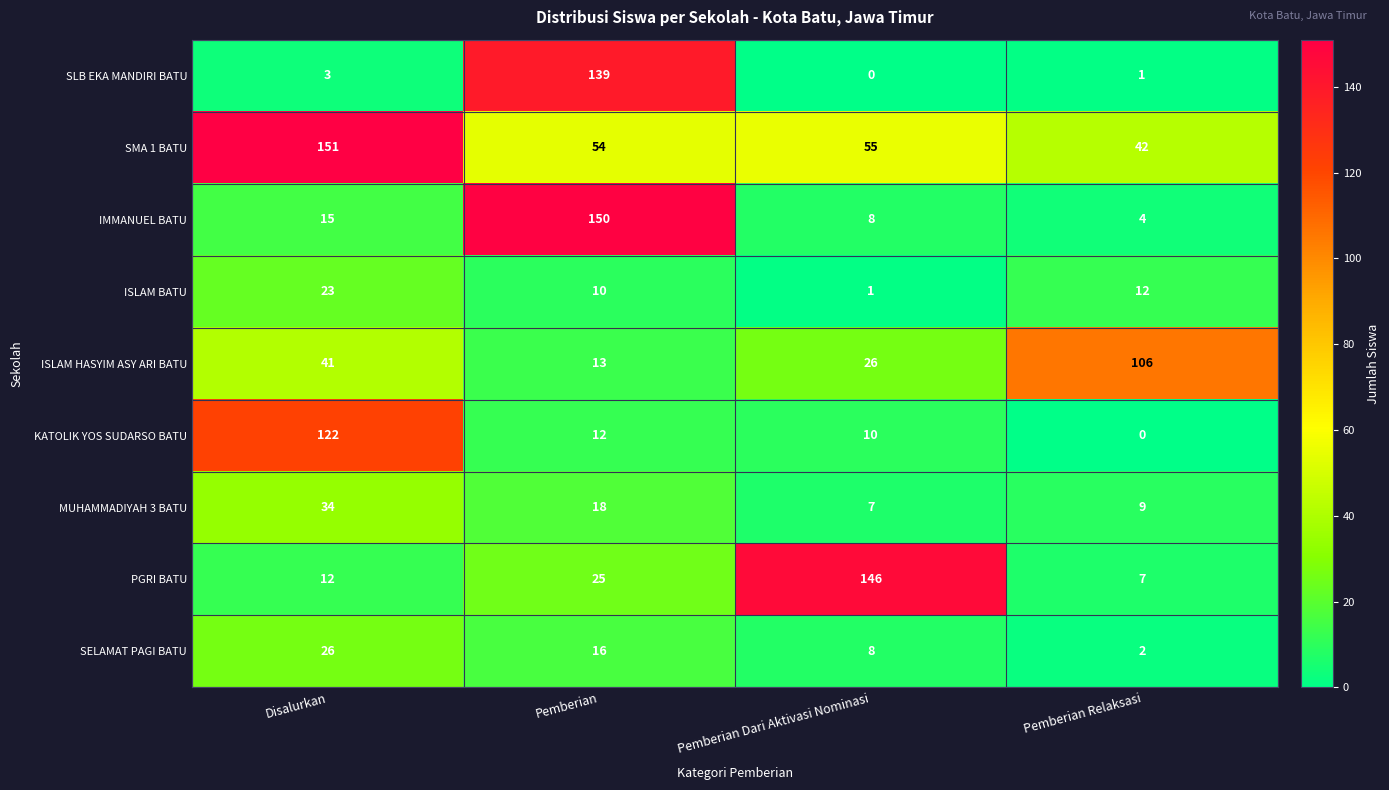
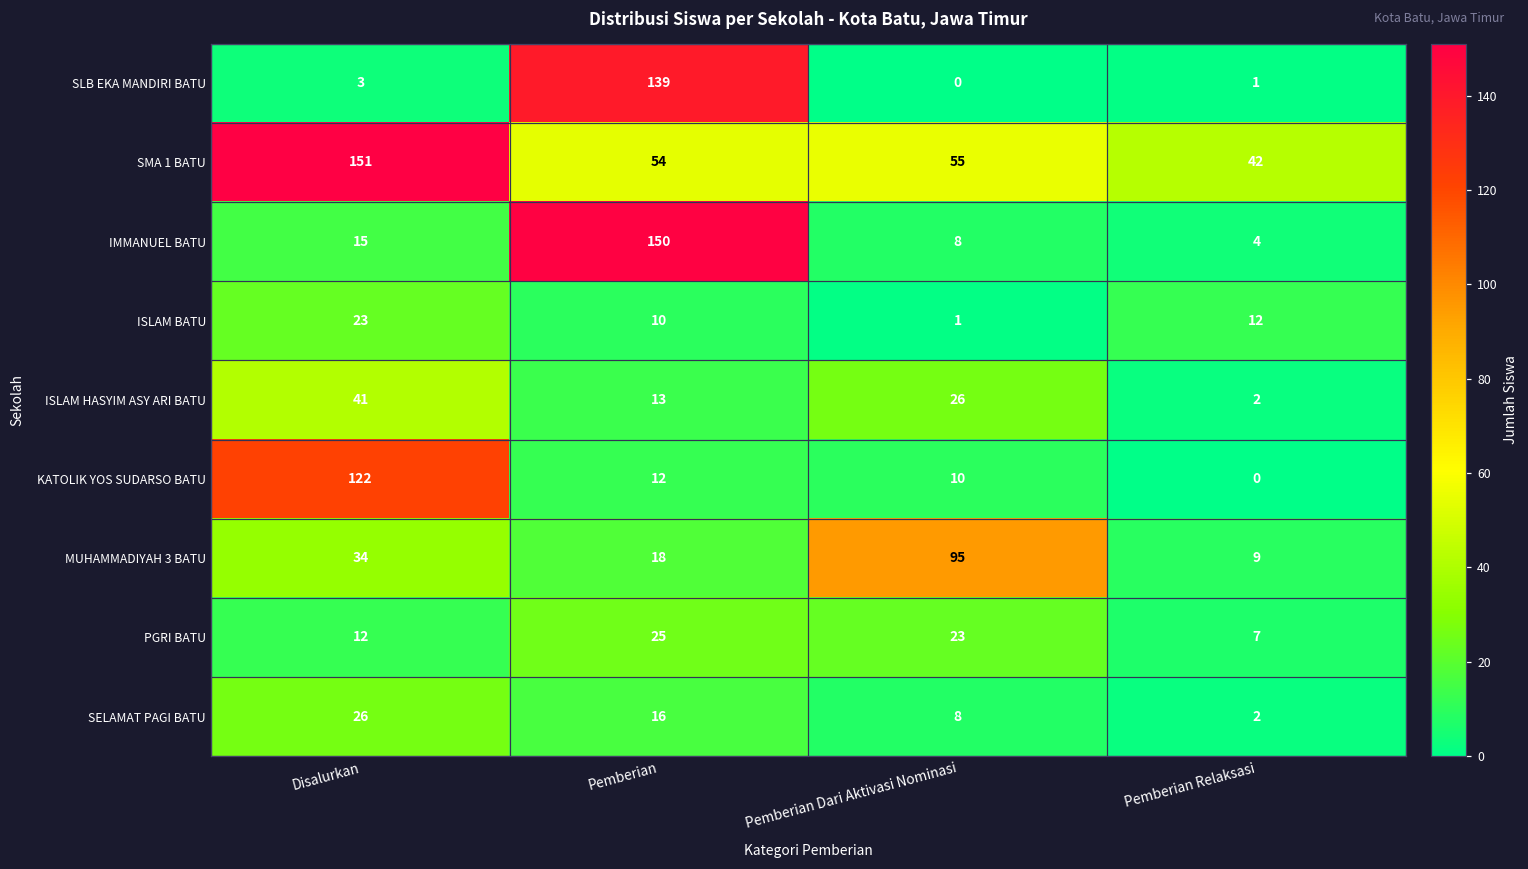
ISLAM HASYIM ASY ARI BATU, Pemberian Relaksasi: 106 -> 2
MUHAMMADIYAH 3 BATU, Pemberian Dari Aktivasi Nominasi: 7 -> 95
PGRI BATU, Pemberian Dari Aktivasi Nominasi: 146 -> 23
